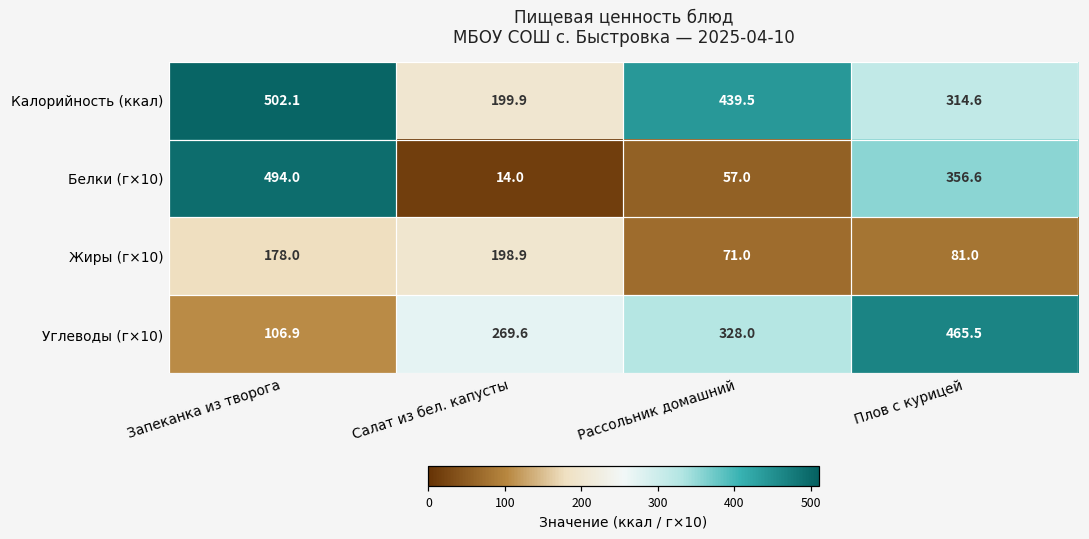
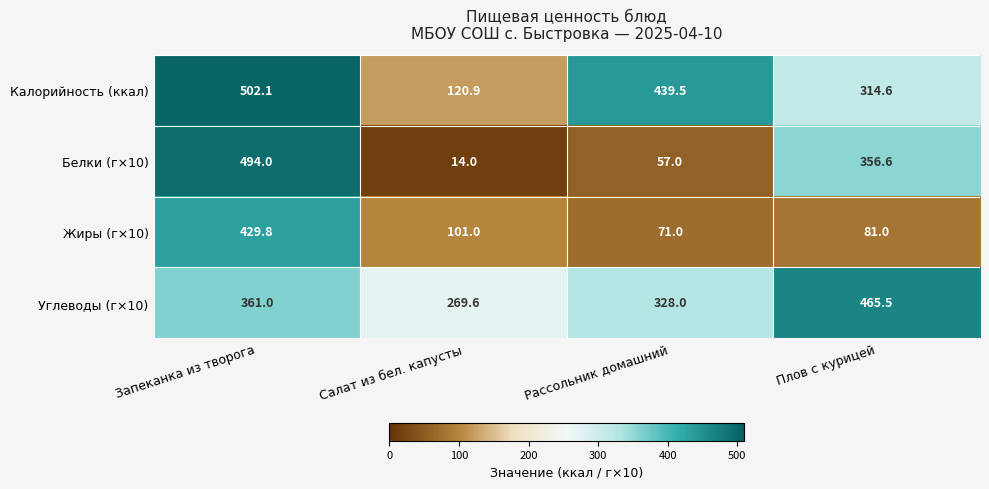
Калорийность (ккал), Салат из бел. капусты: 199.9 -> 120.9
Жиры (г×10), Запеканка из творога: 178.0 -> 429.8
Жиры (г×10), Салат из бел. капусты: 198.9 -> 101.0
Углеводы (г×10), Запеканка из творога: 106.9 -> 361.0
